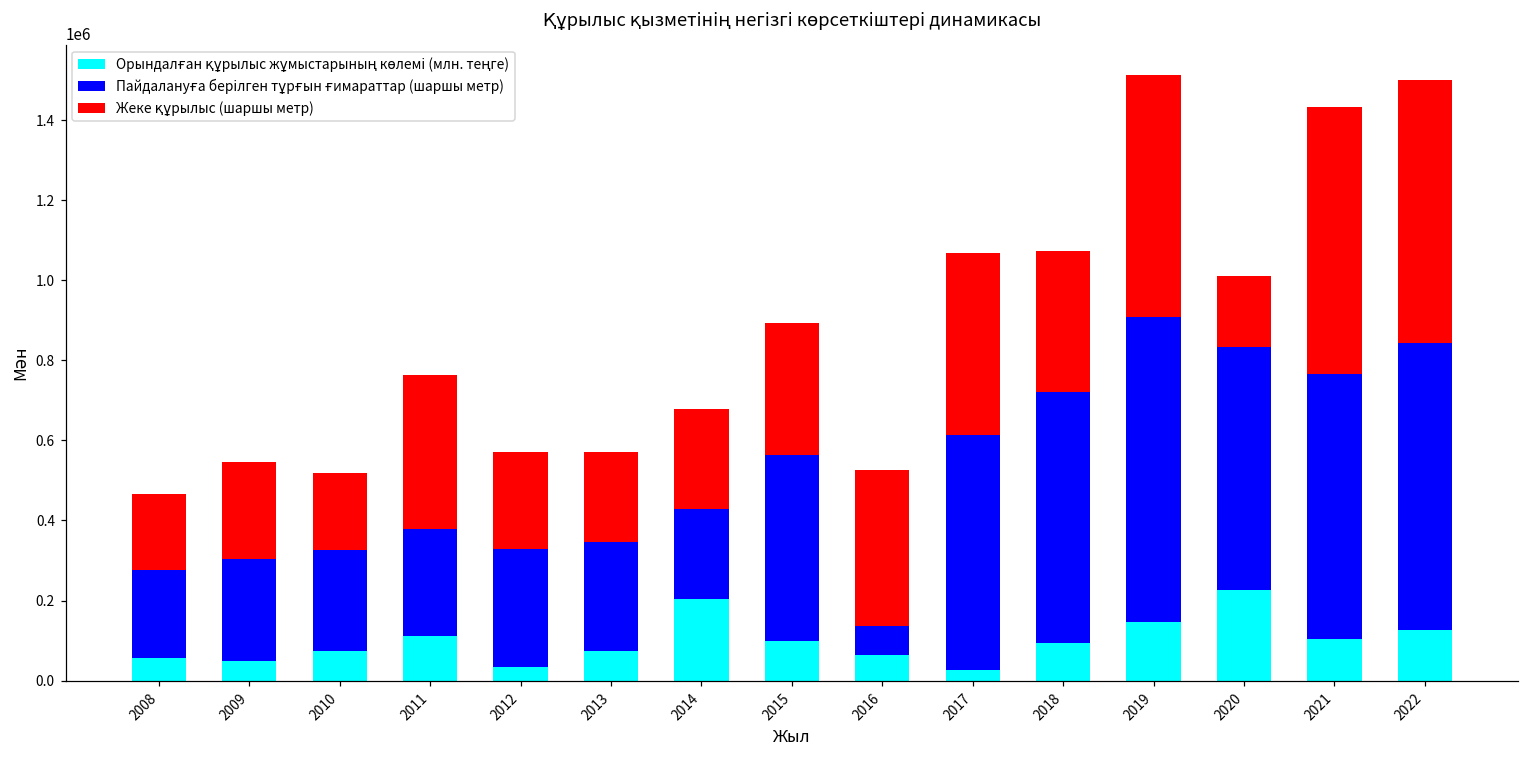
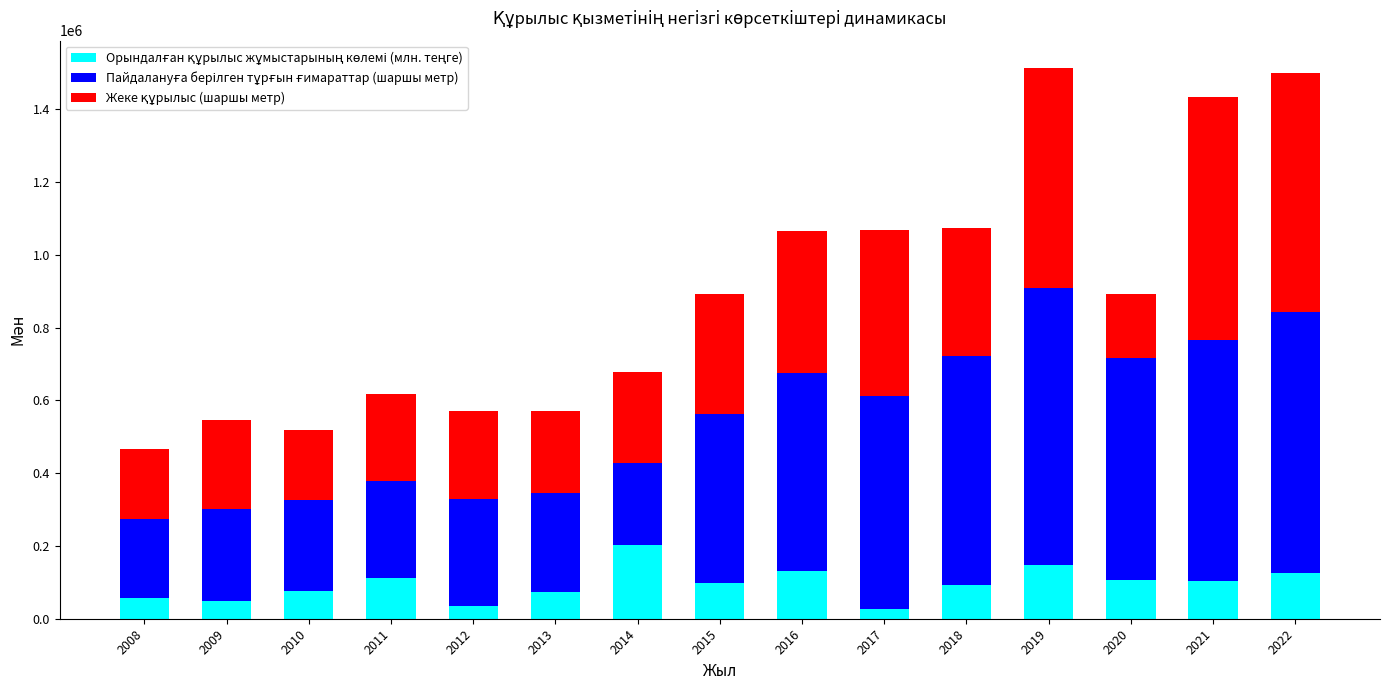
Жеке құрылыс (шаршы метр), 2011: 380000 -> 240000
Орындалған құрылыс жұмыстарының көлемі (млн. теңге), 2016: 60000 -> 130000
Пайдалануға берілген тұрғын ғимараттар (шаршы метр), 2016: 70000 -> 540000
Орындалған құрылыс жұмыстарының көлемі (млн. теңге), 2020: 230000 -> 110000
